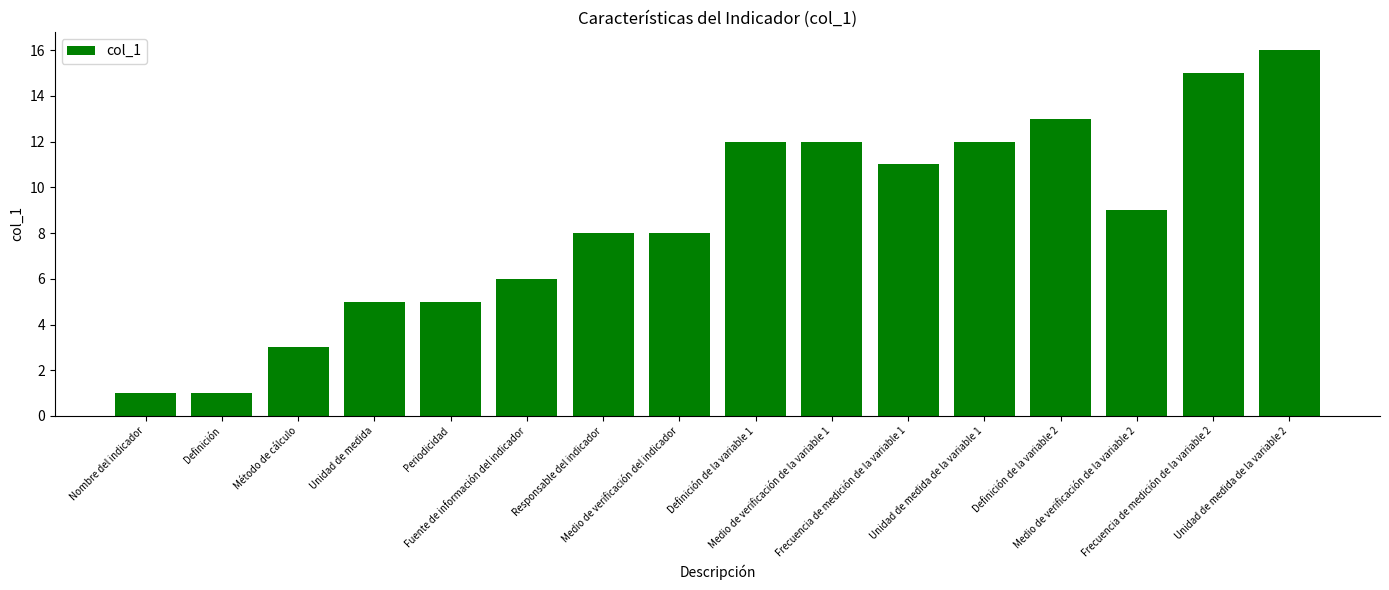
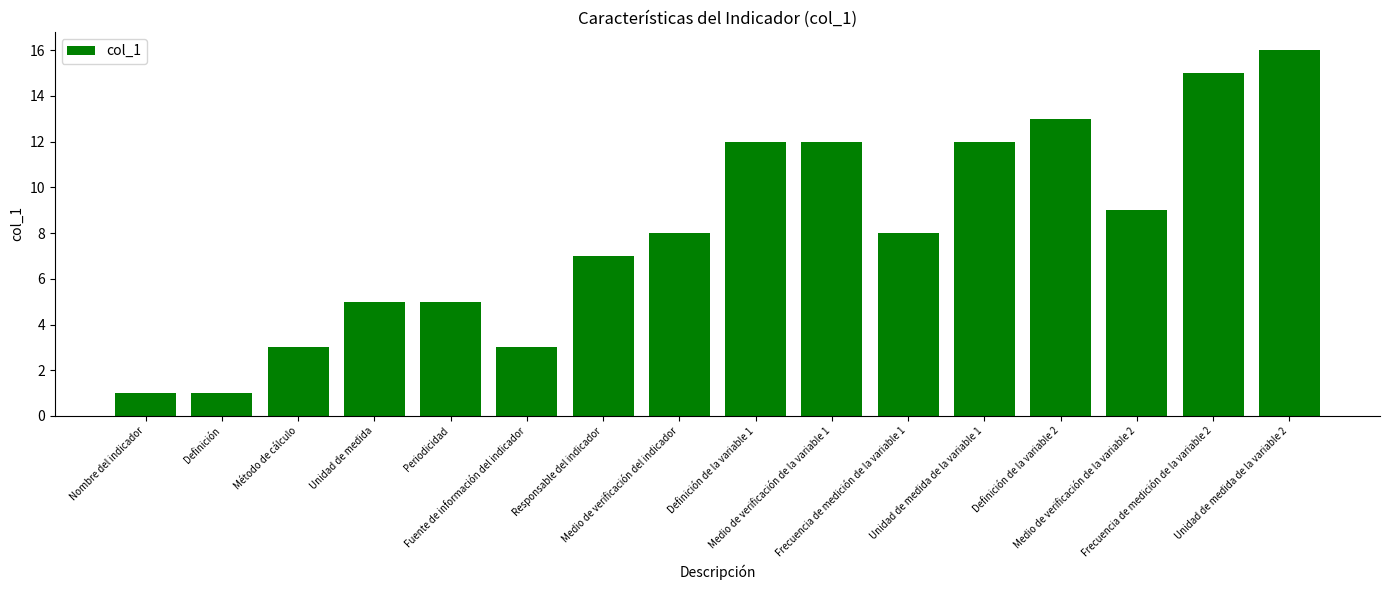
Fuente de información del indicador: 6 -> 3
Responsable del indicador: 8 -> 7
Frecuencia de medición de la variable 1: 11 -> 8
